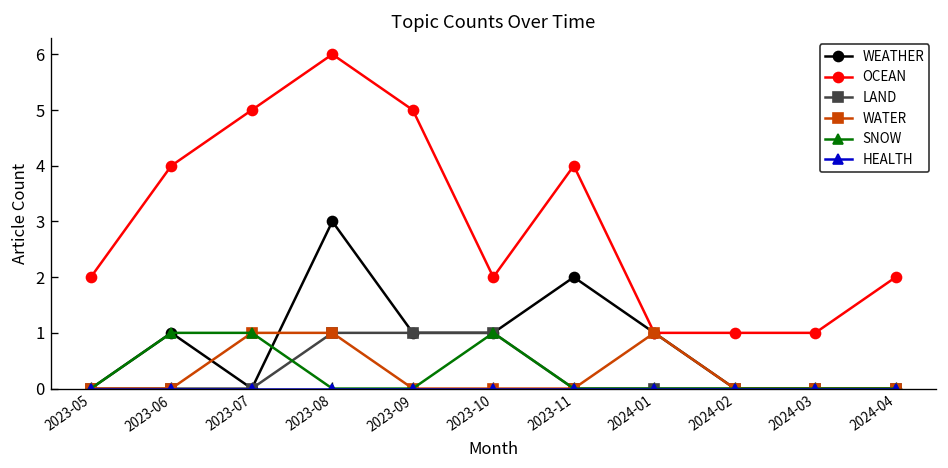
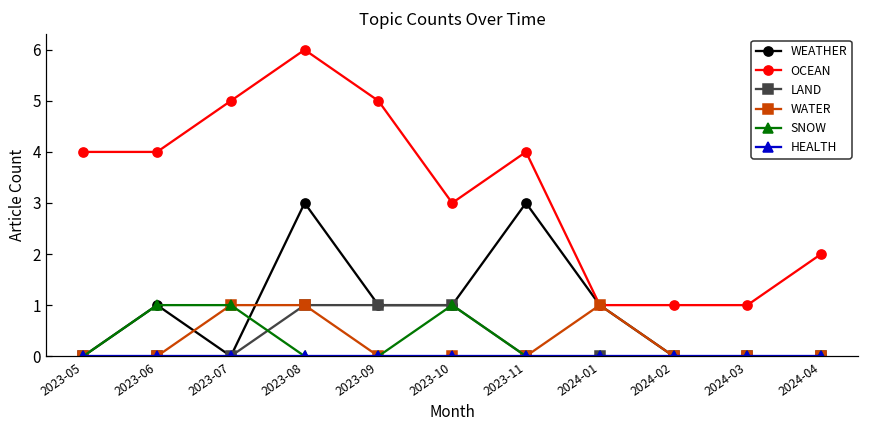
OCEAN, 2023-05: 2 -> 4
OCEAN, 2023-10: 2 -> 3
WEATHER, 2023-11: 2 -> 3
